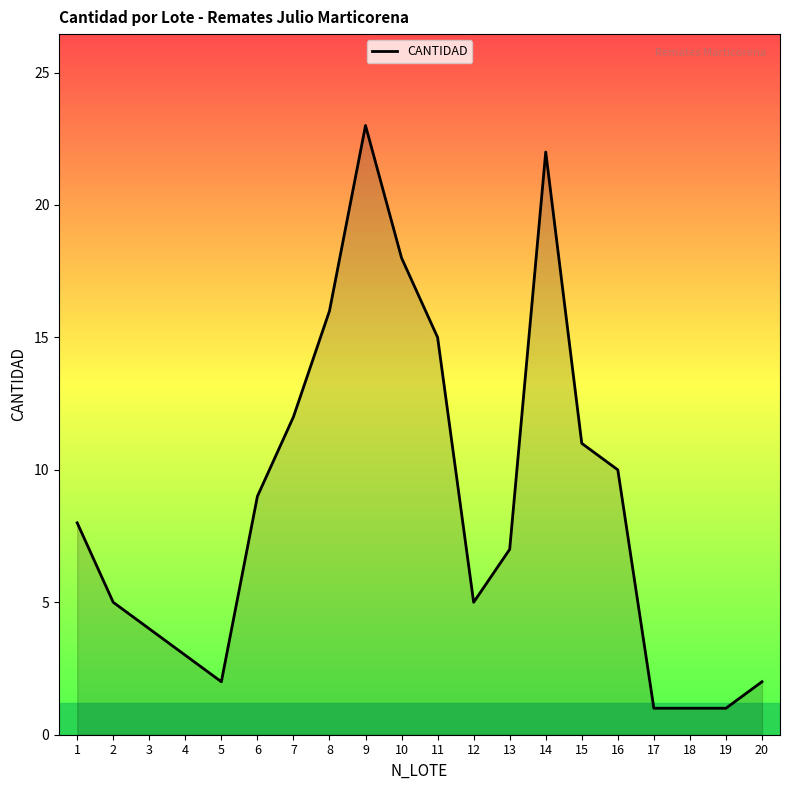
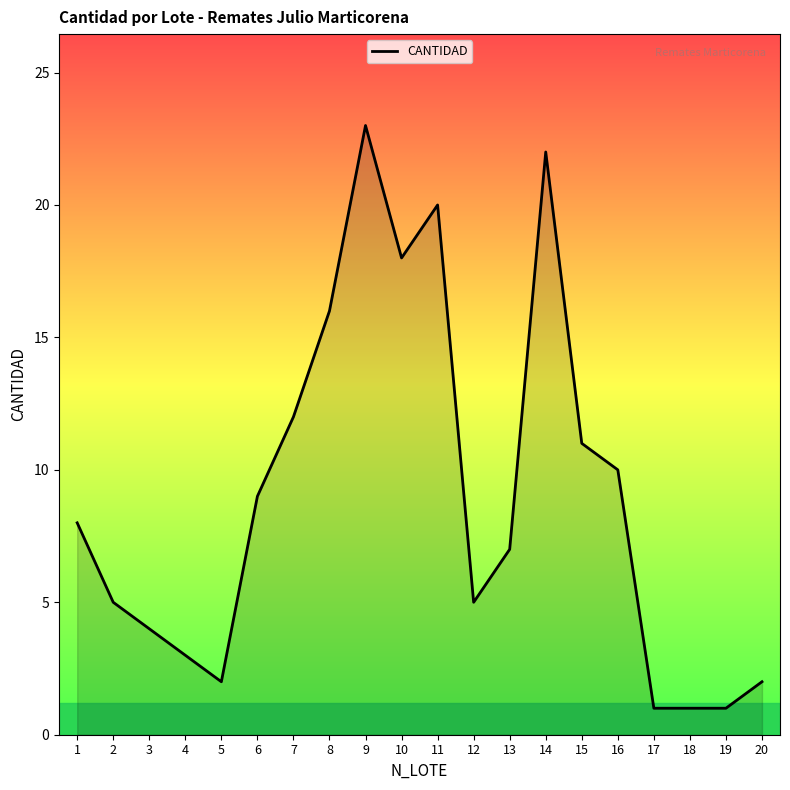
11: 15 -> 20
